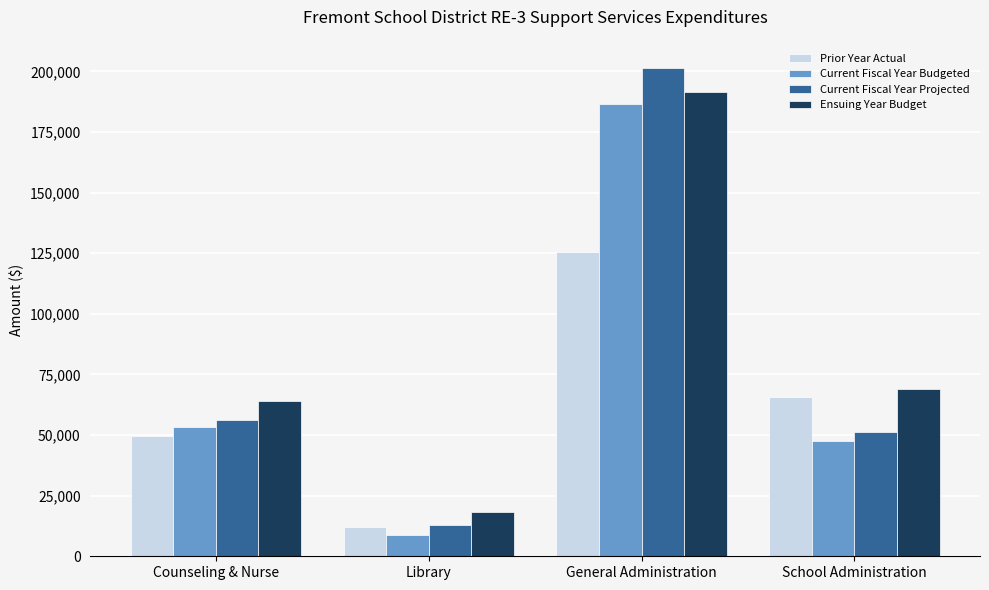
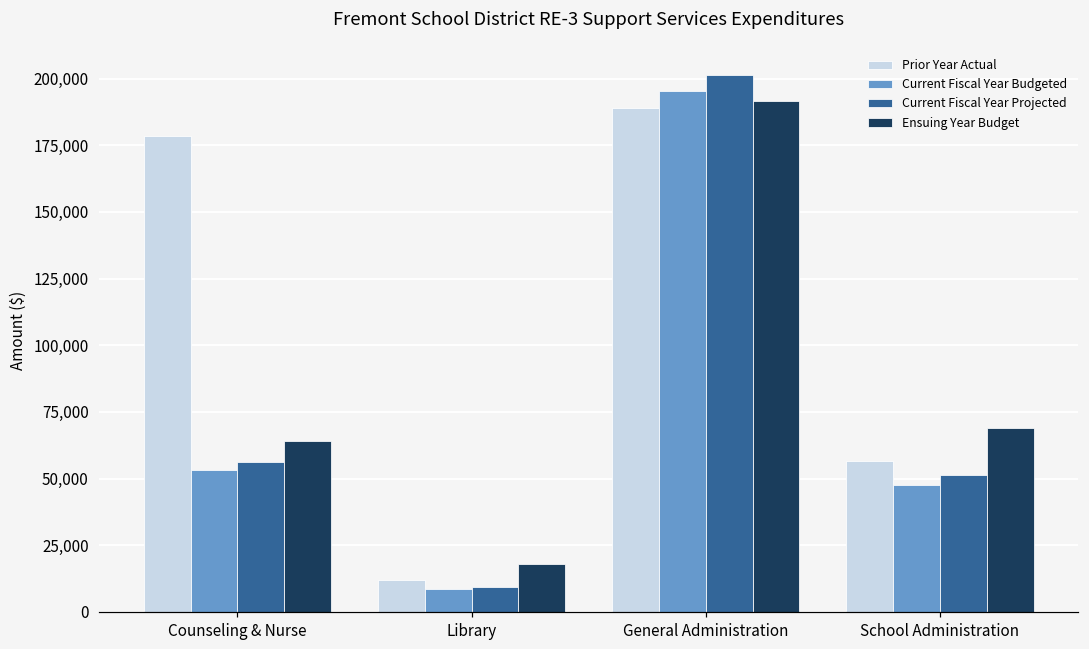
Prior Year Actual, Counseling & Nurse: 50,000 -> 178,000
Current Fiscal Year Projected, Library: 13,000 -> 9,000
Prior Year Actual, General Administration: 126,000 -> 189,000
Current Fiscal Year Budgeted, General Administration: 186,000 -> 195,000
Prior Year Actual, School Administration: 66,000 -> 56,000
